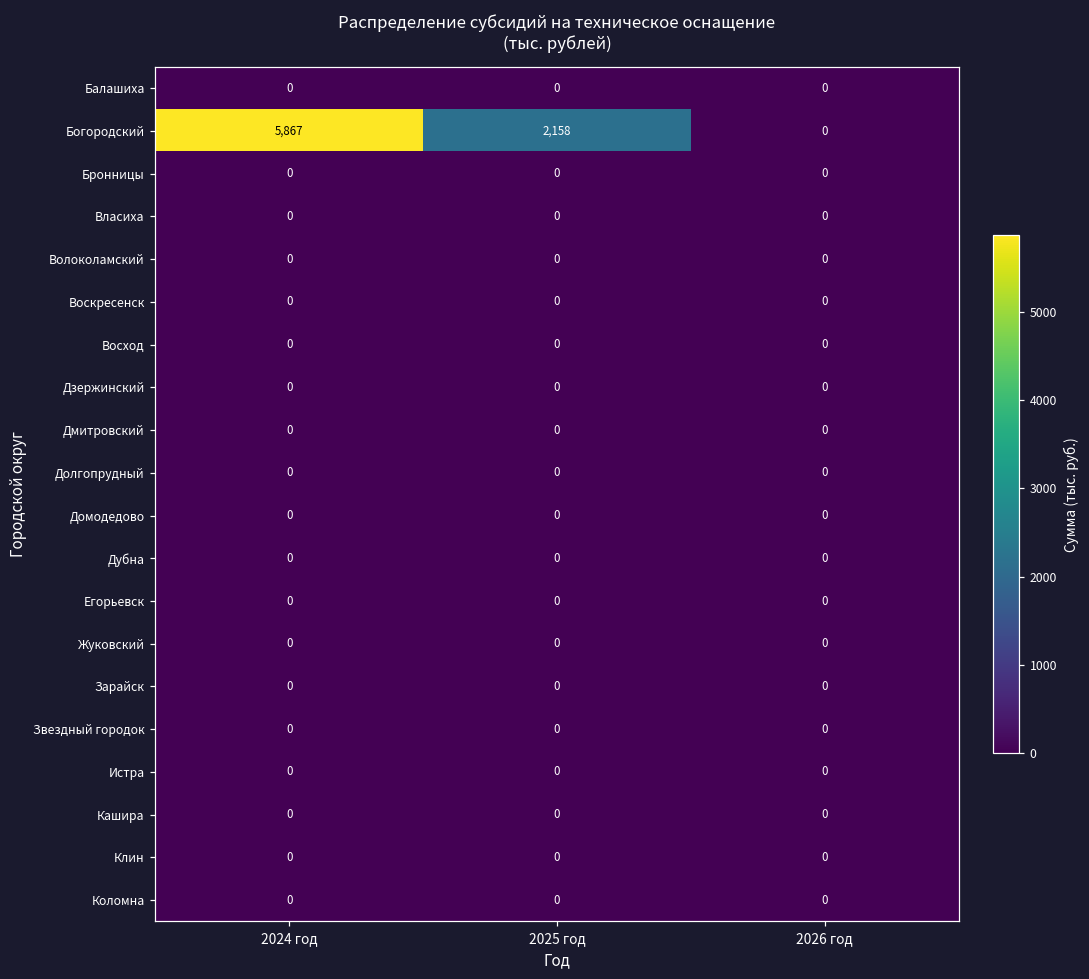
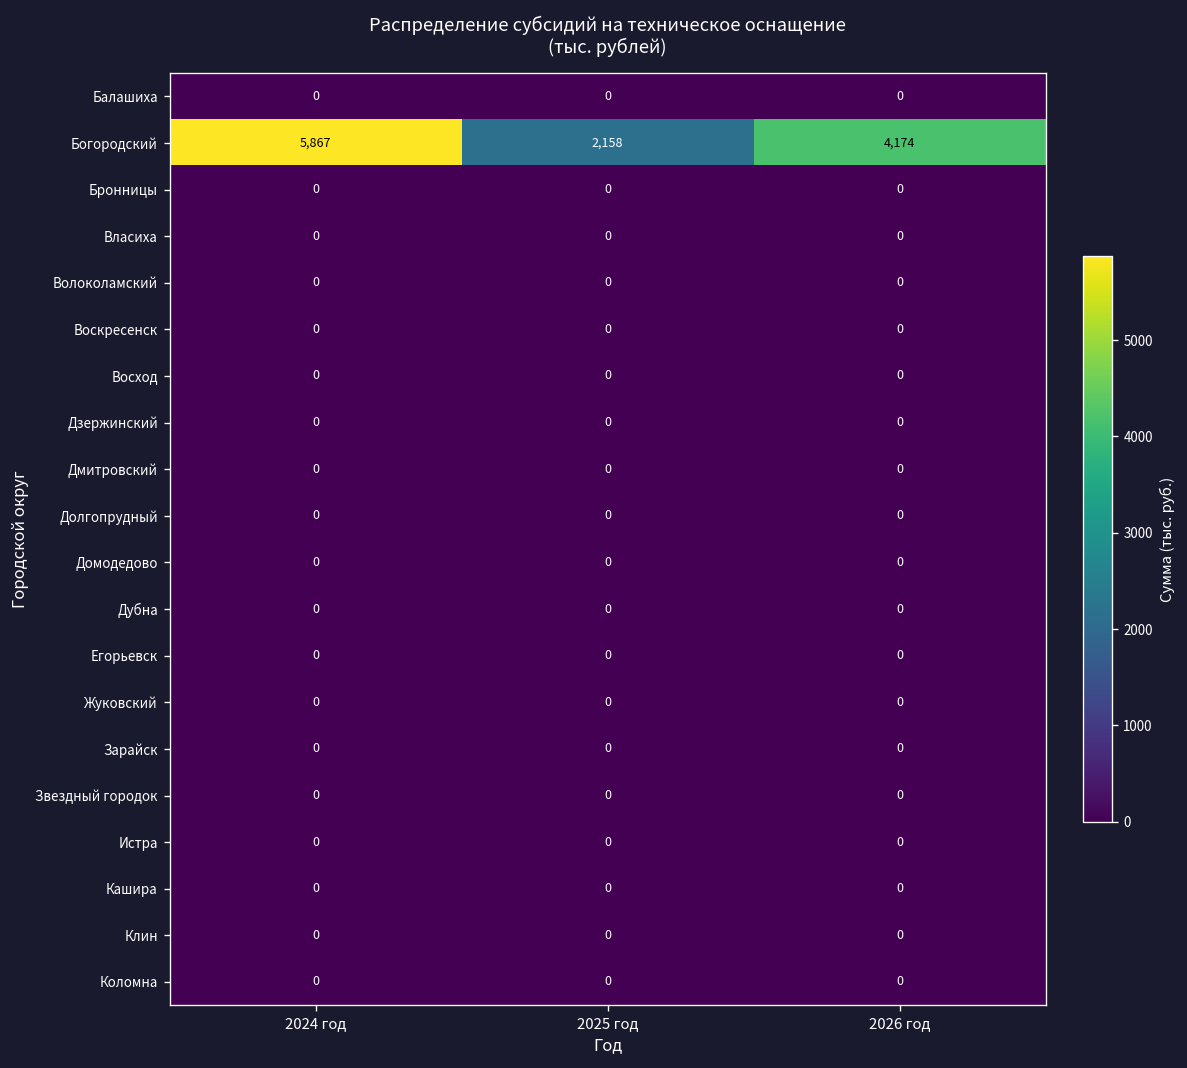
Богородский, 2026 год: 0 -> 4,174
